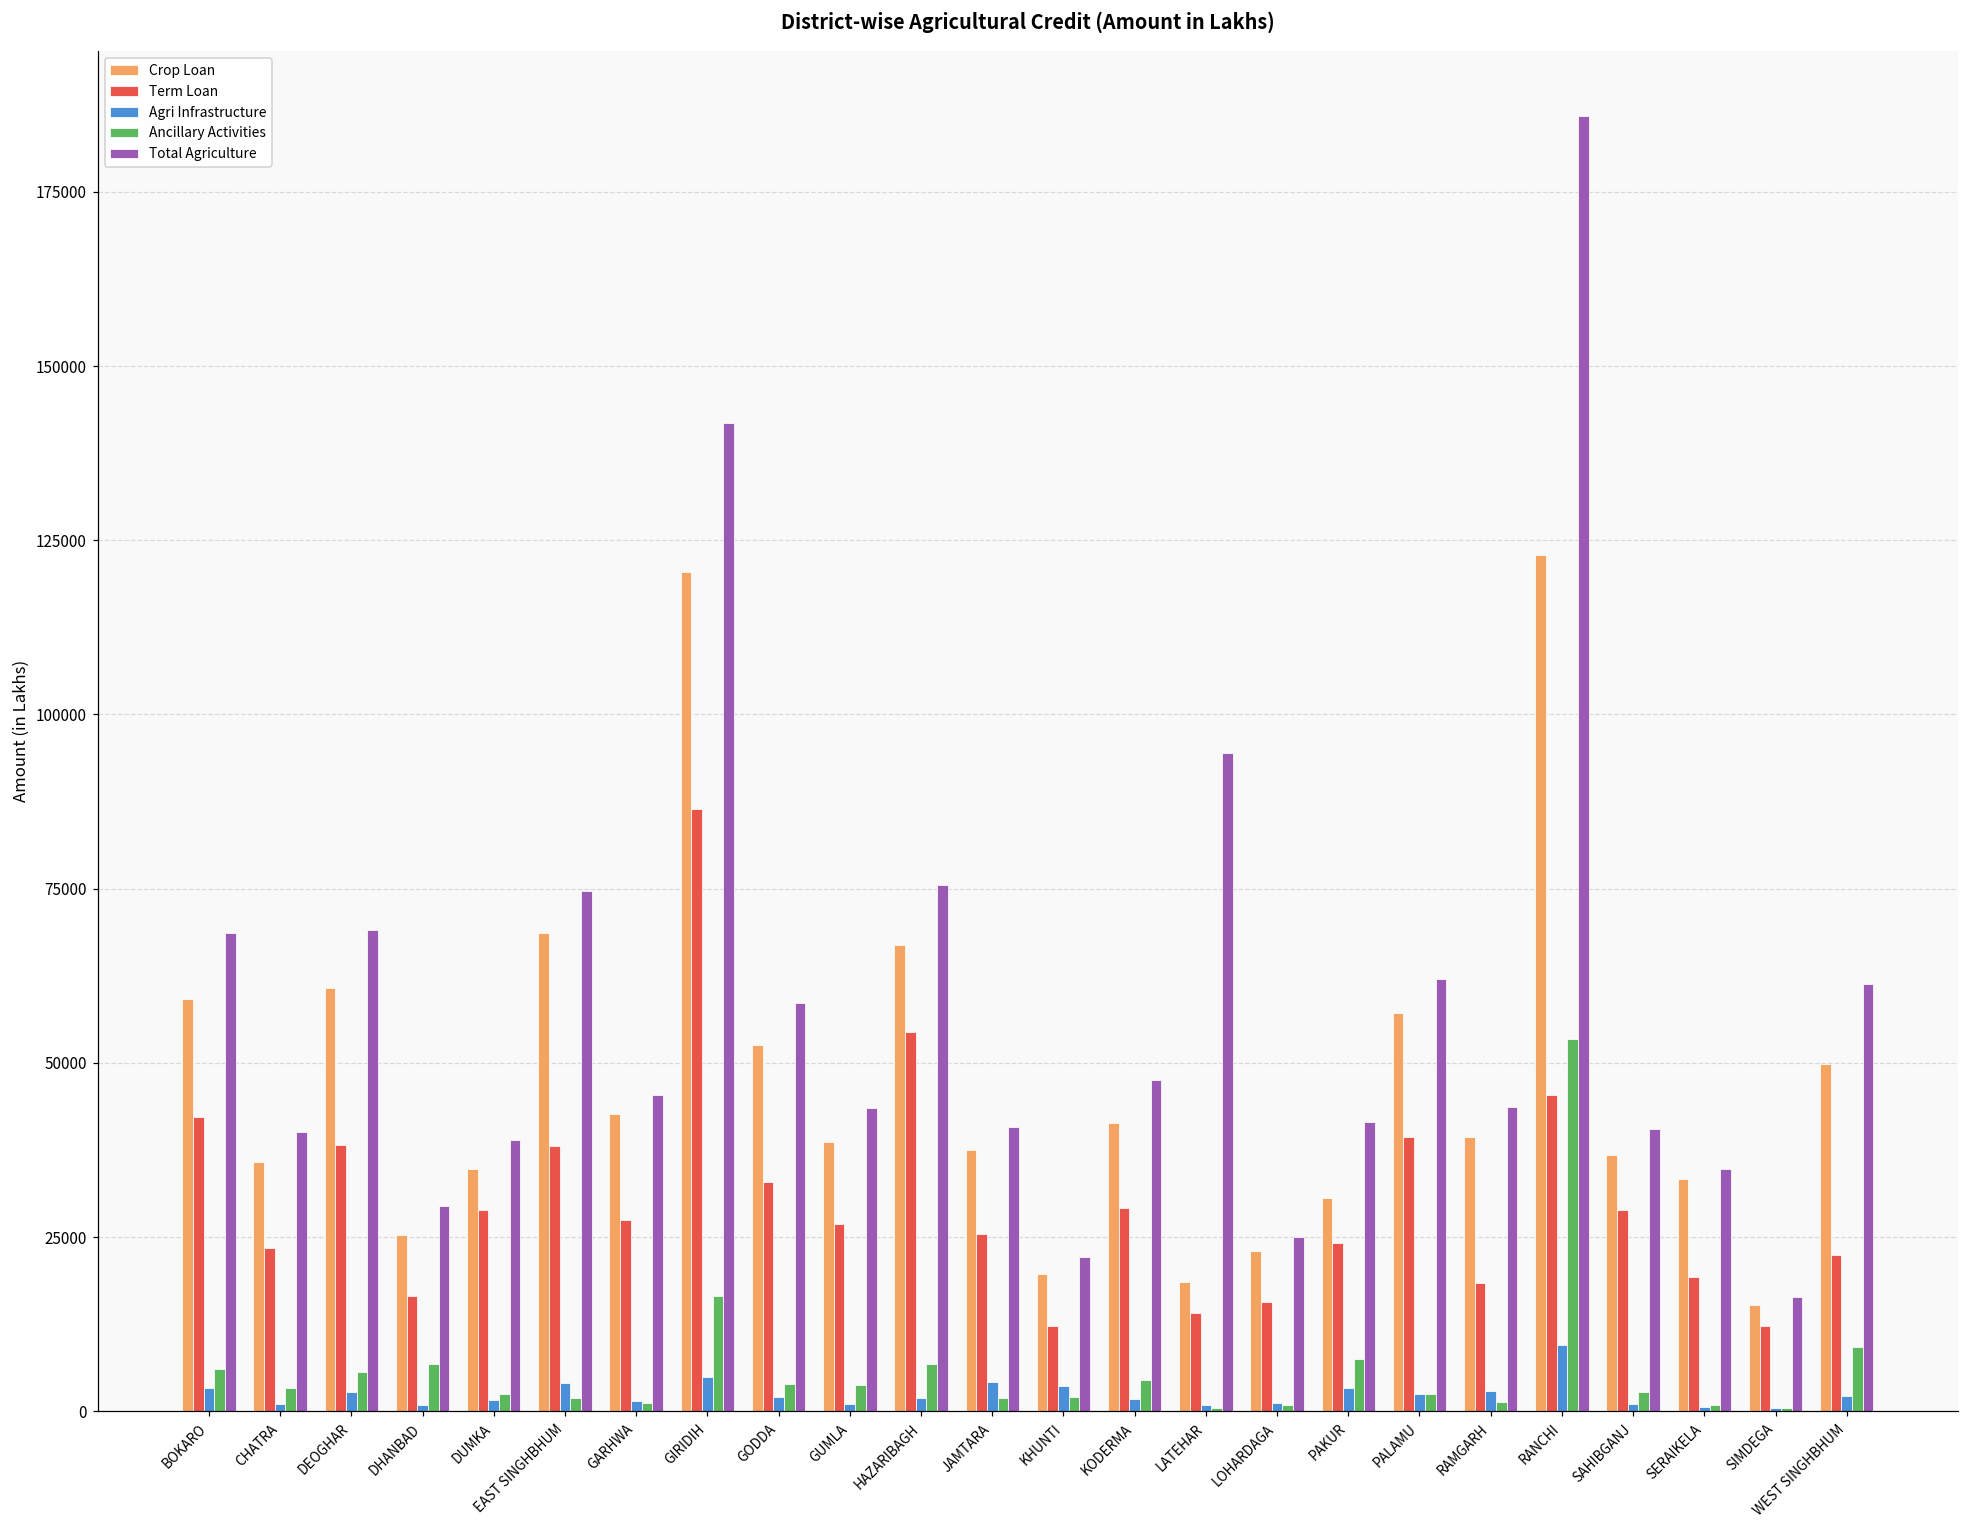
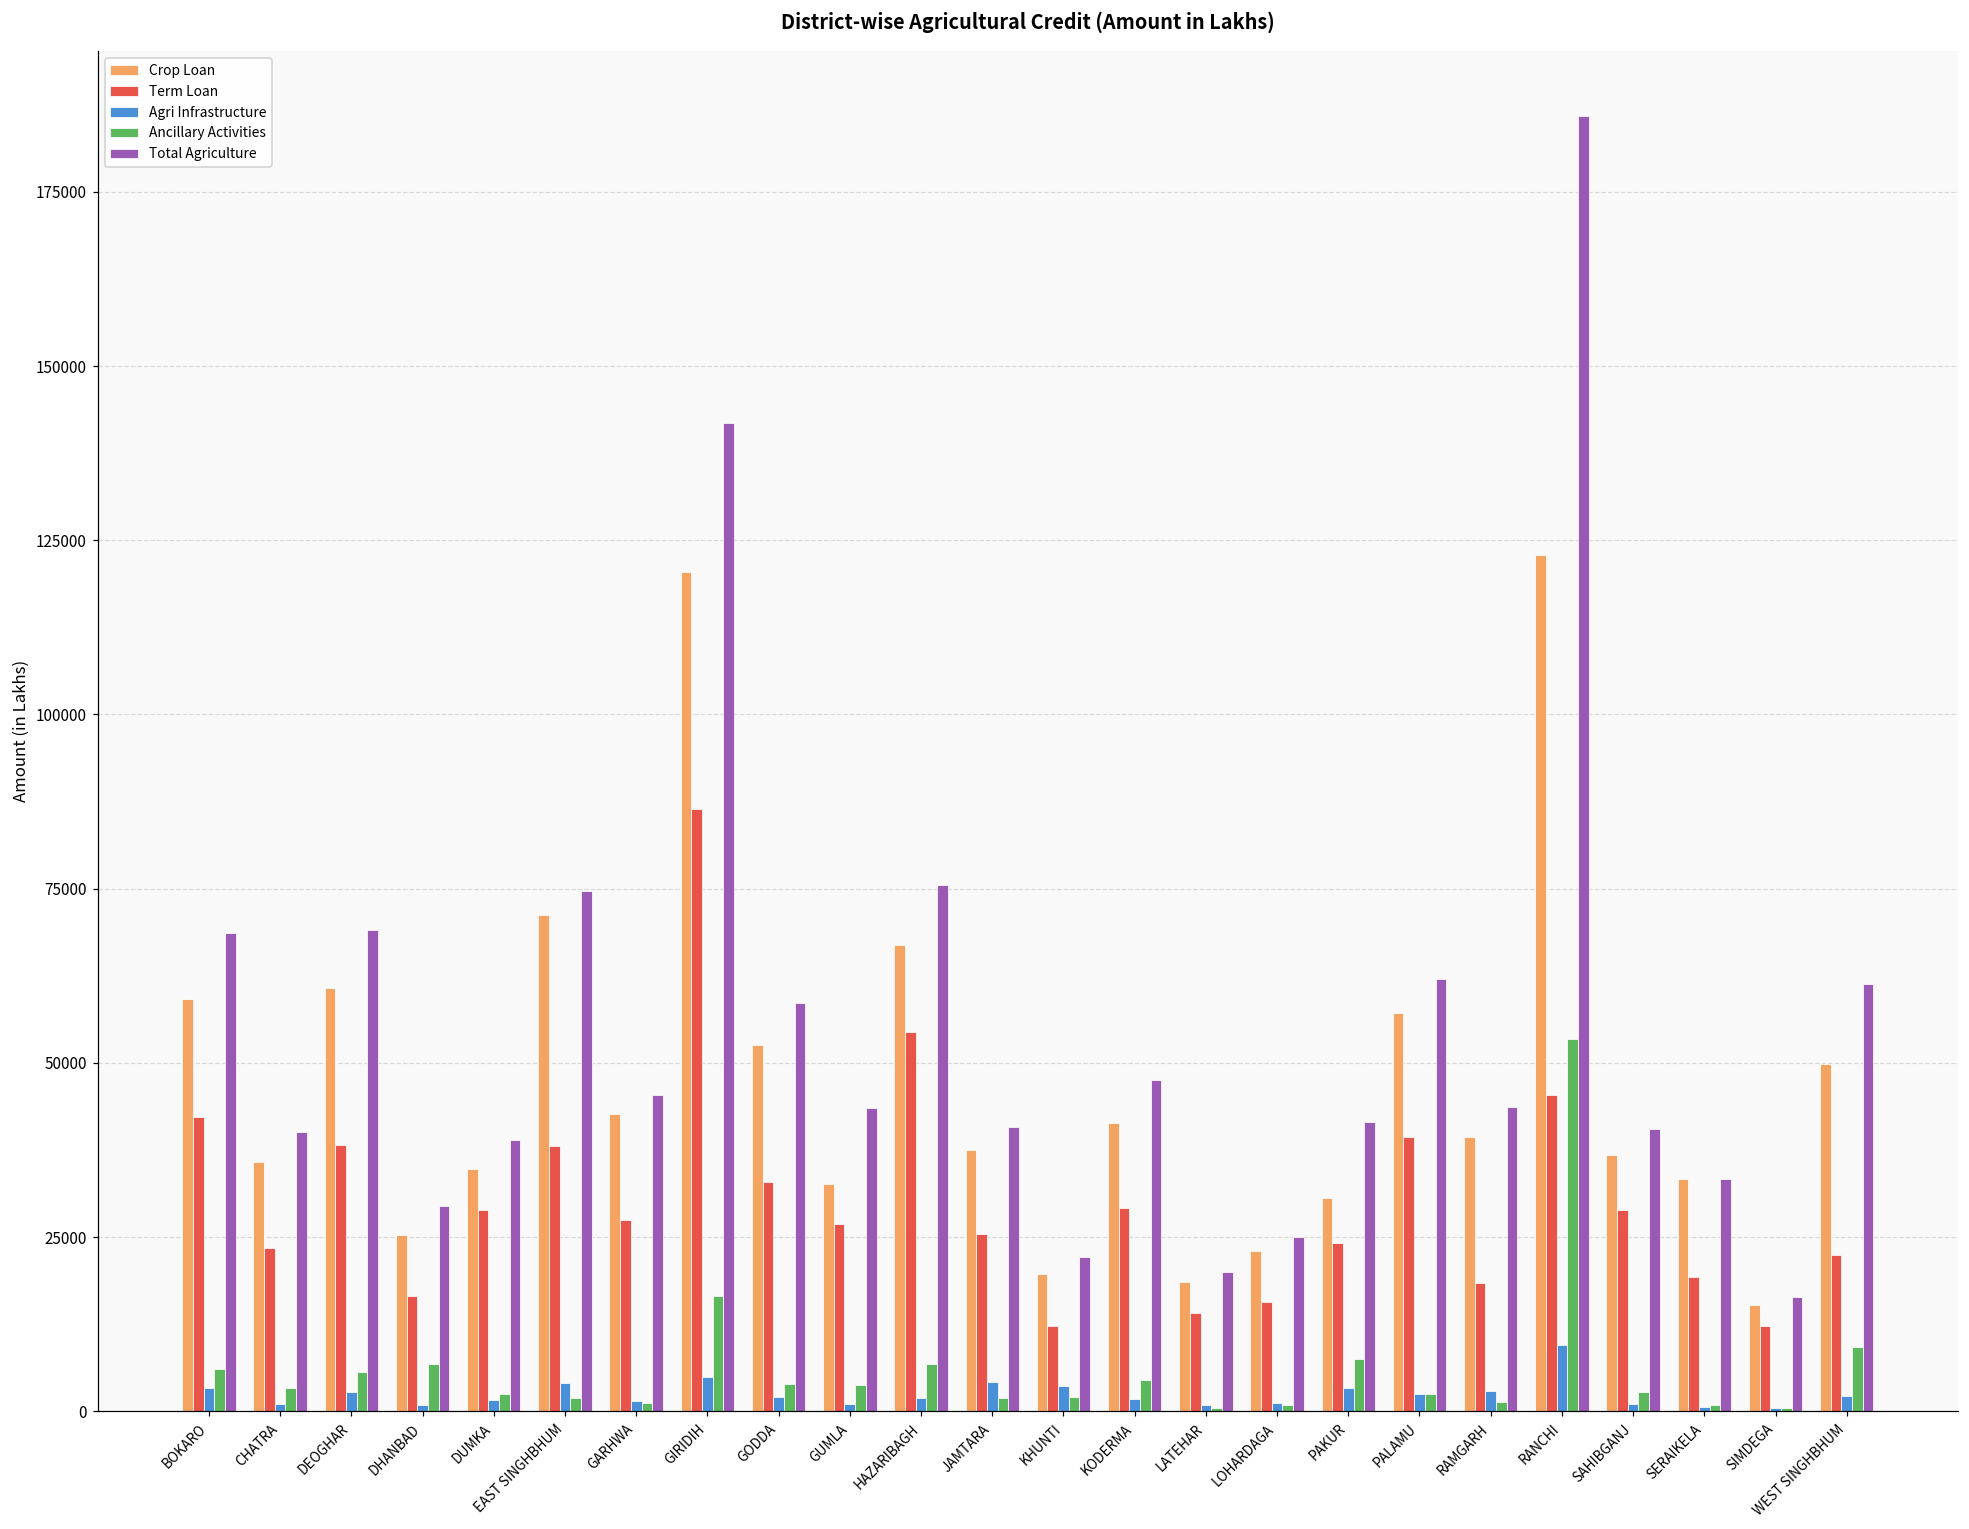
Crop Loan, EAST SINGHBHUM: 69000 -> 71000
Crop Loan, GUMLA: 39000 -> 33000
Total Agriculture, LATEHAR: 94000 -> 20000
Total Agriculture, SERAIKELA: 35000 -> 33000
